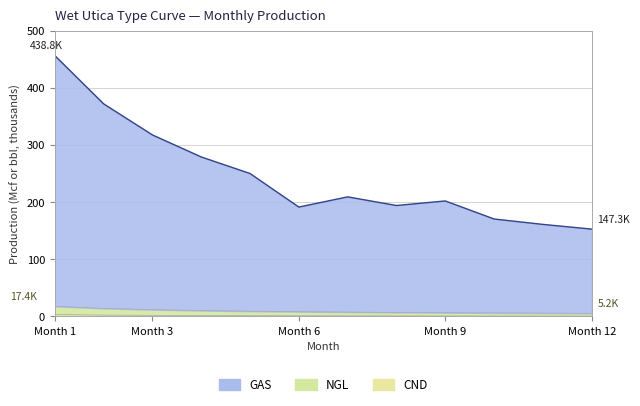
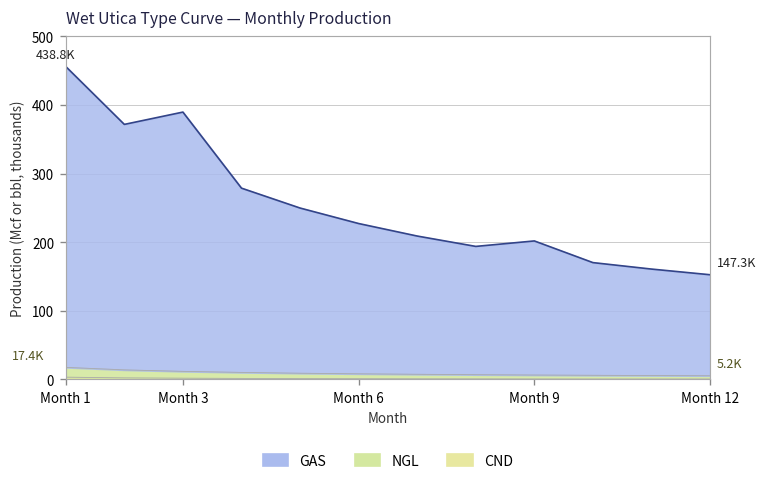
GAS, Month 3: 310 -> 380
GAS, Month 6: 180 -> 220
